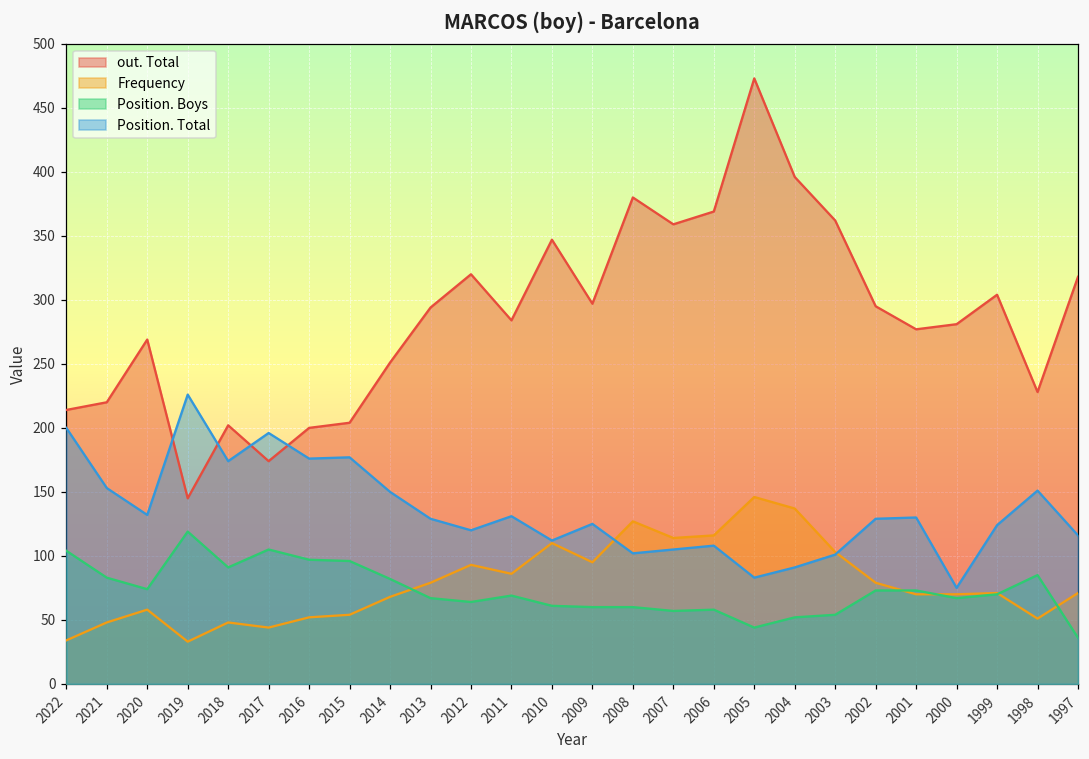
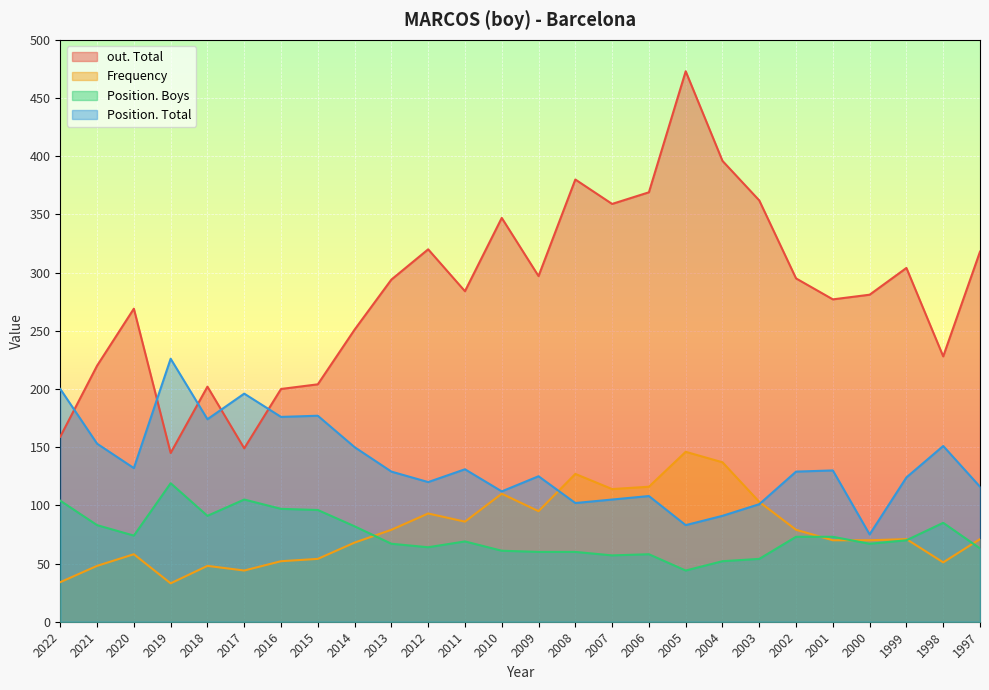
out. Total, 2022: 214 -> 159
out. Total, 2017: 174 -> 149
Position. Boys, 1997: 36 -> 63
